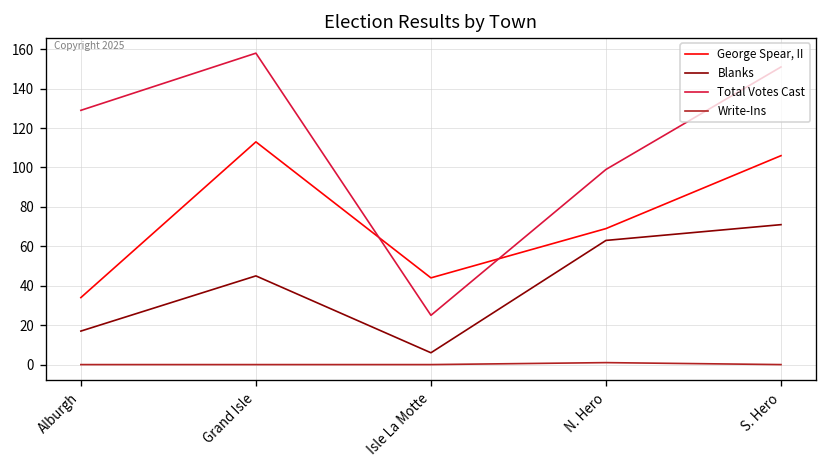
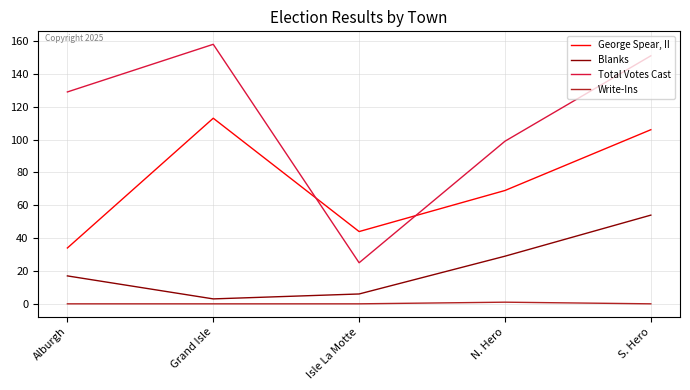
Blanks, Grand Isle: 45 -> 3
Blanks, N. Hero: 63 -> 29
Blanks, S. Hero: 71 -> 54
